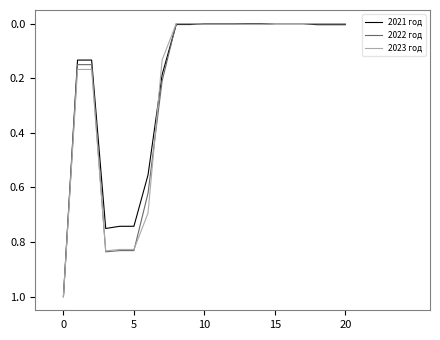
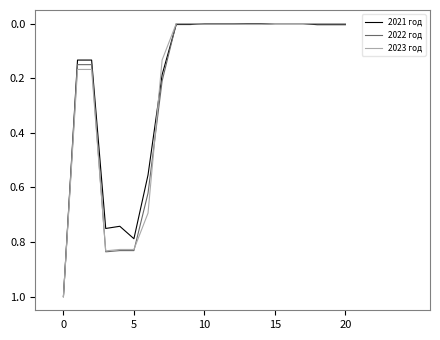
2021 год, 5: 0.74 -> 0.79
